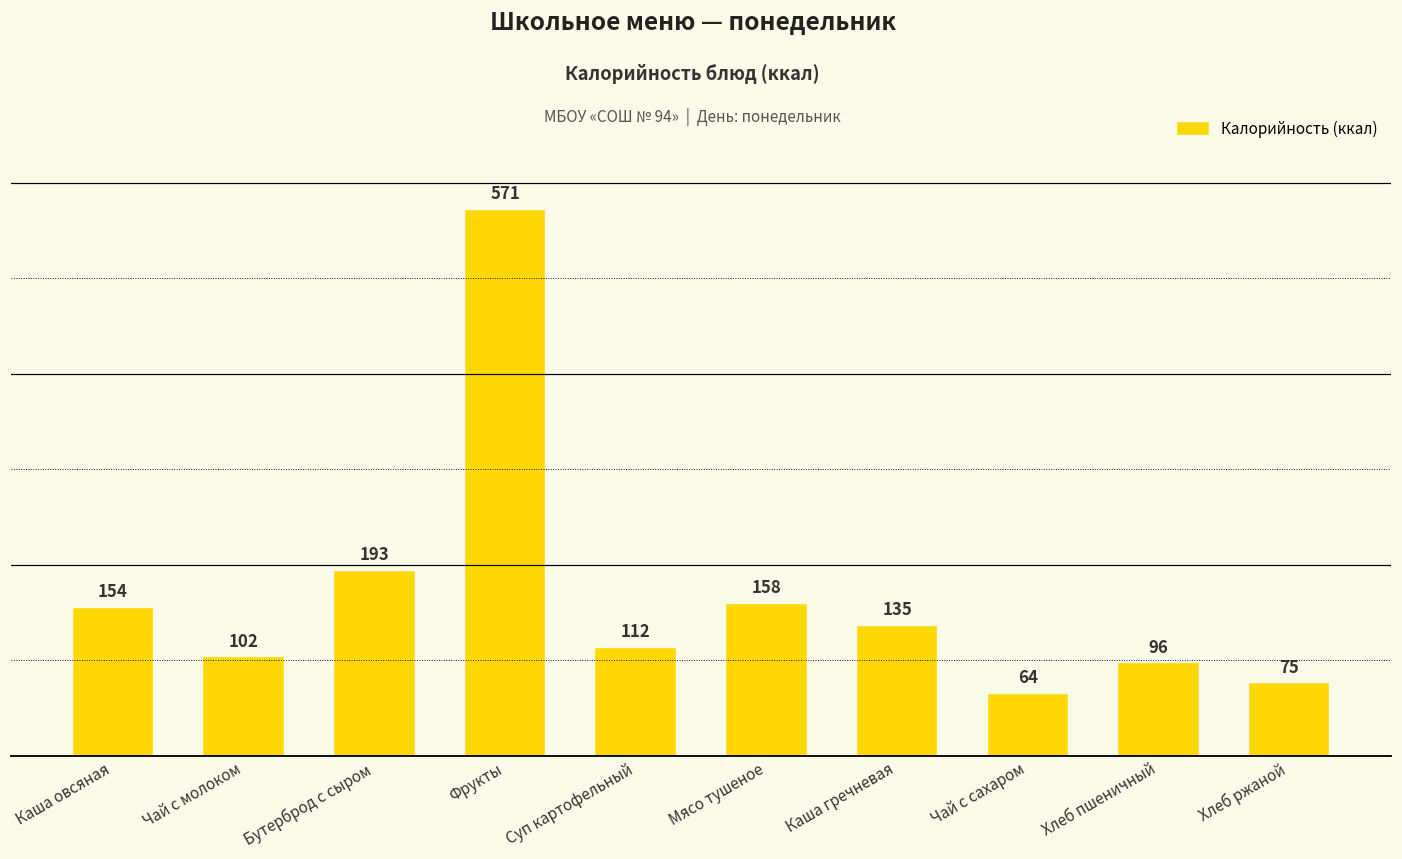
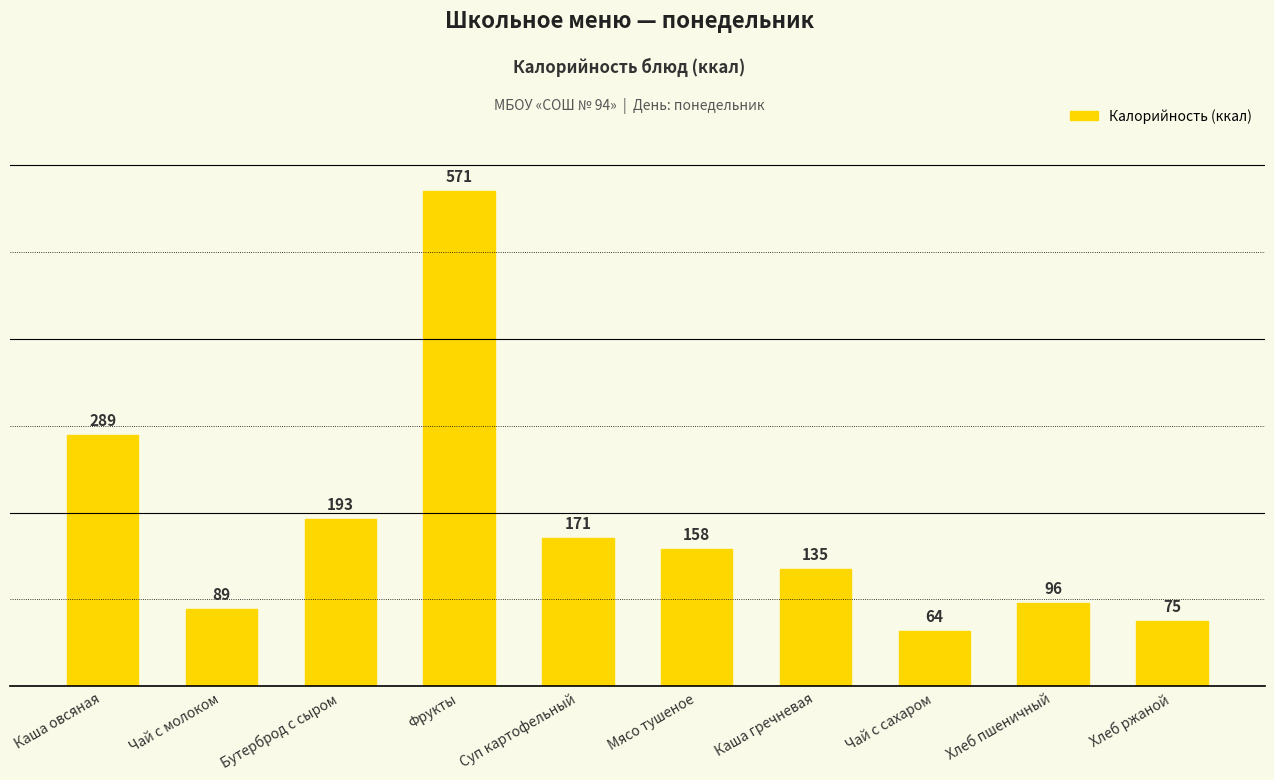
Каша овсяная: 154 -> 289
Чай с молоком: 102 -> 89
Суп картофельный: 112 -> 171
